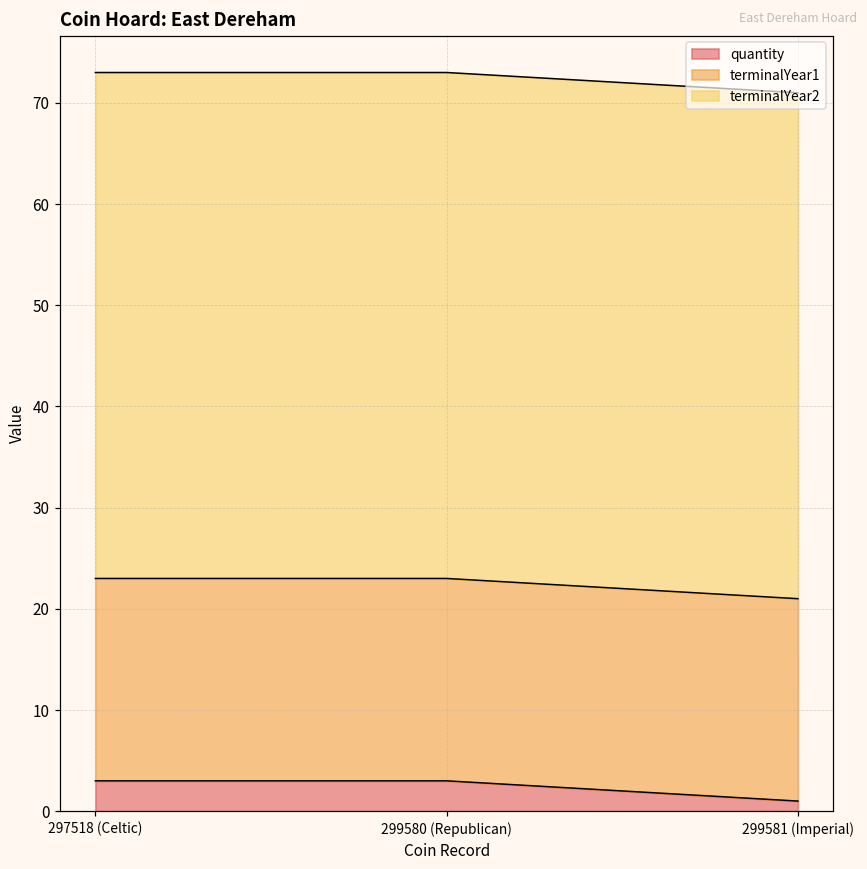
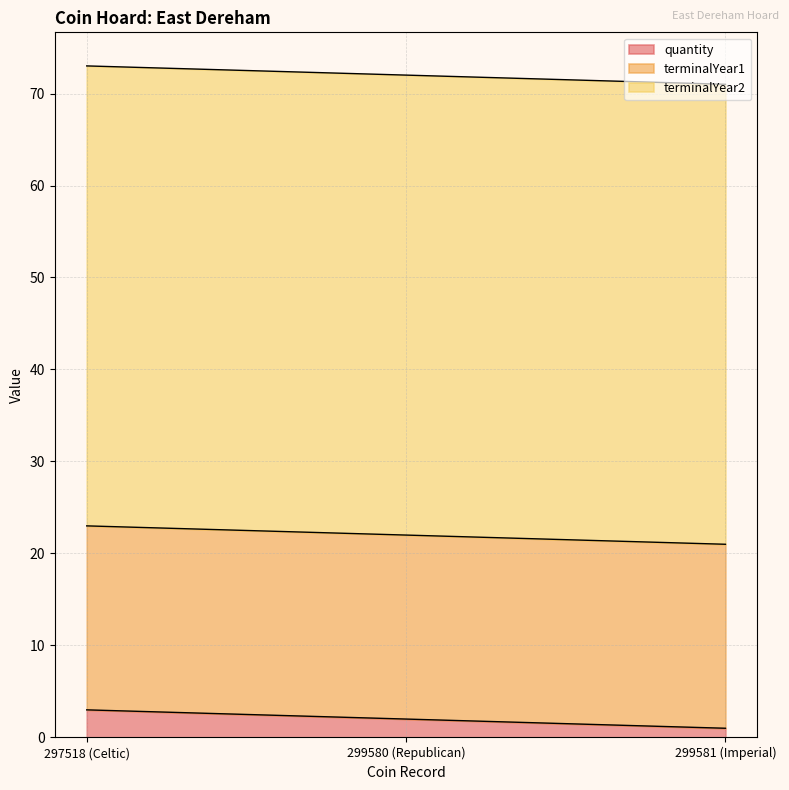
quantity, 299580 (Republican): 3 -> 2
